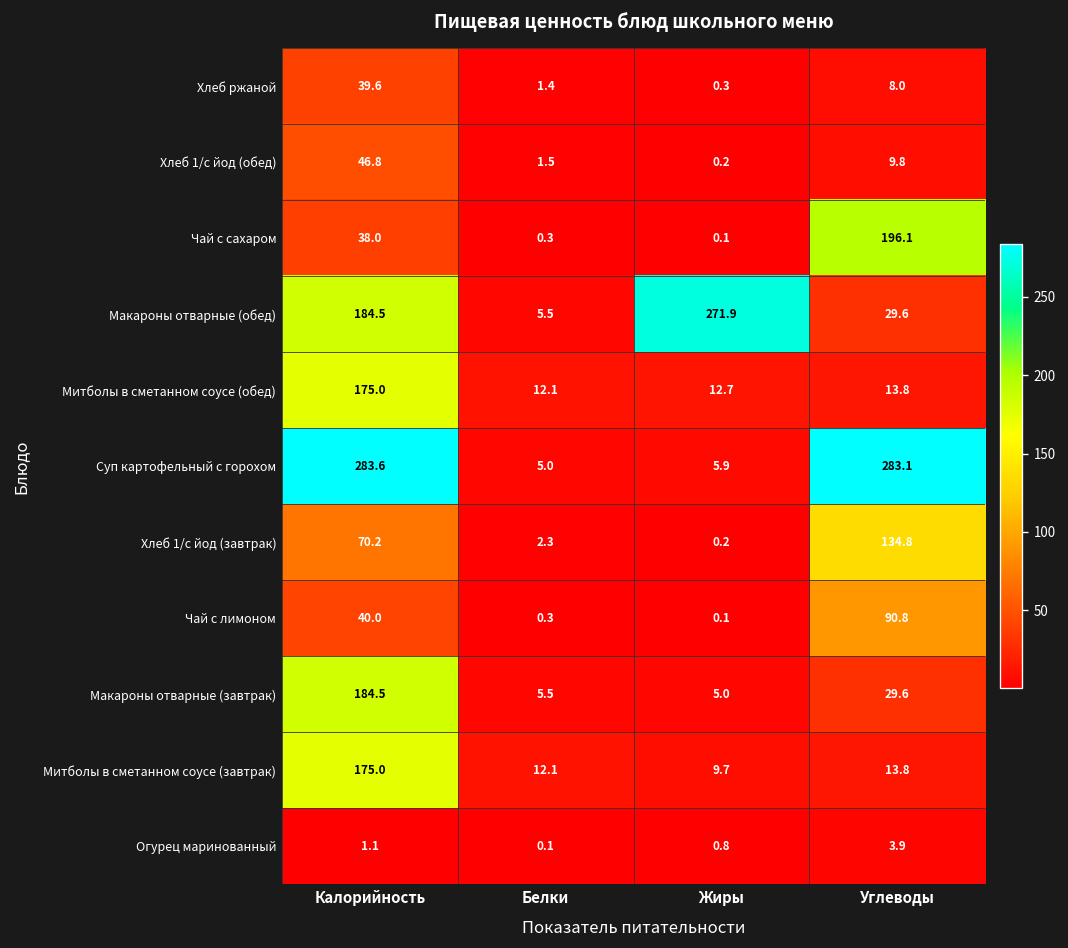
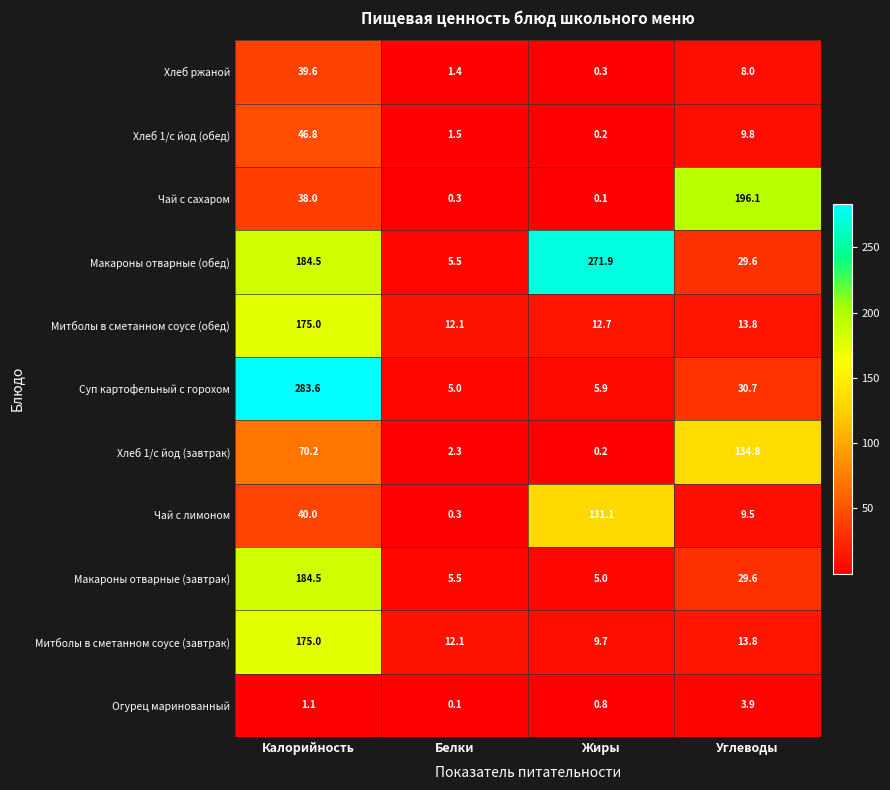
Суп картофельный с горохом, Углеводы: 283.1 -> 30.7
Чай с лимоном, Жиры: 0.1 -> 131.1
Чай с лимоном, Углеводы: 90.8 -> 9.5
